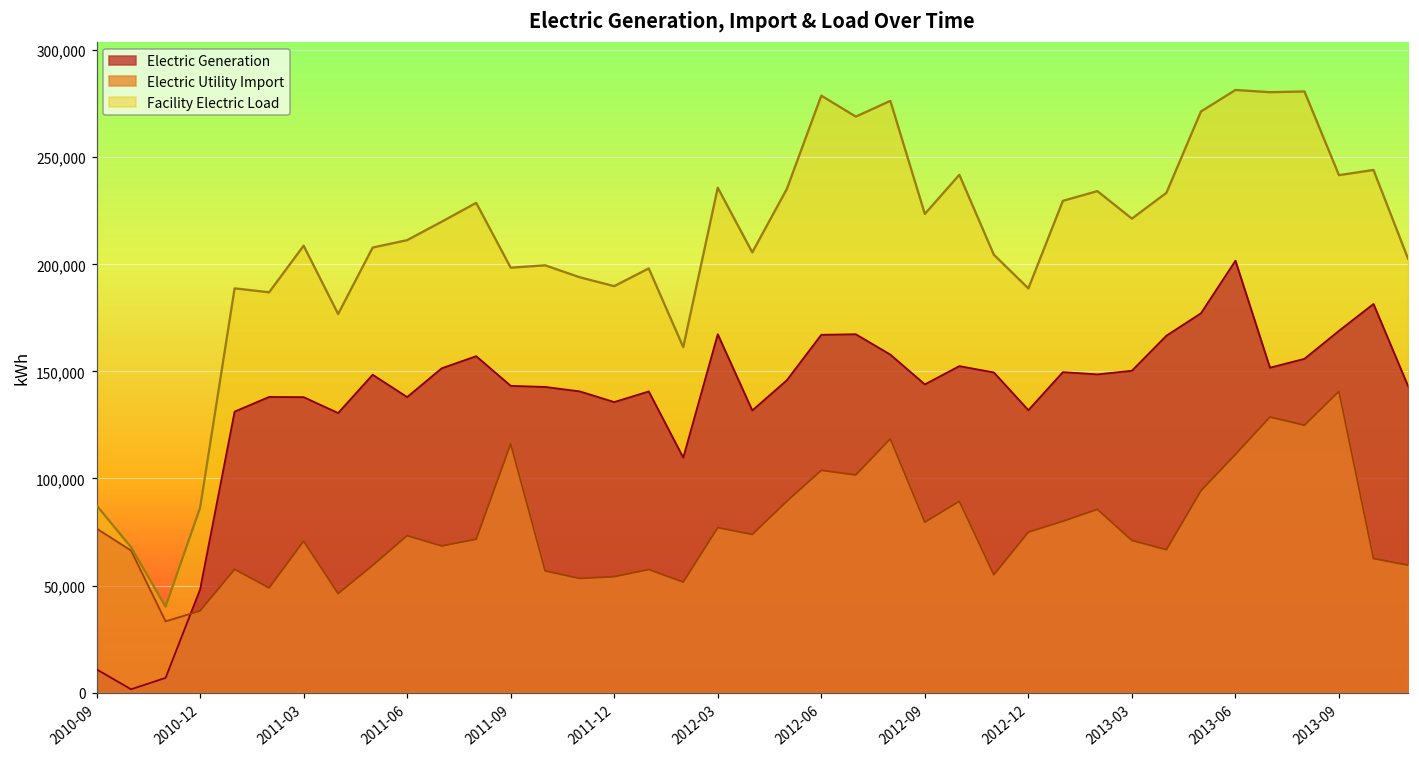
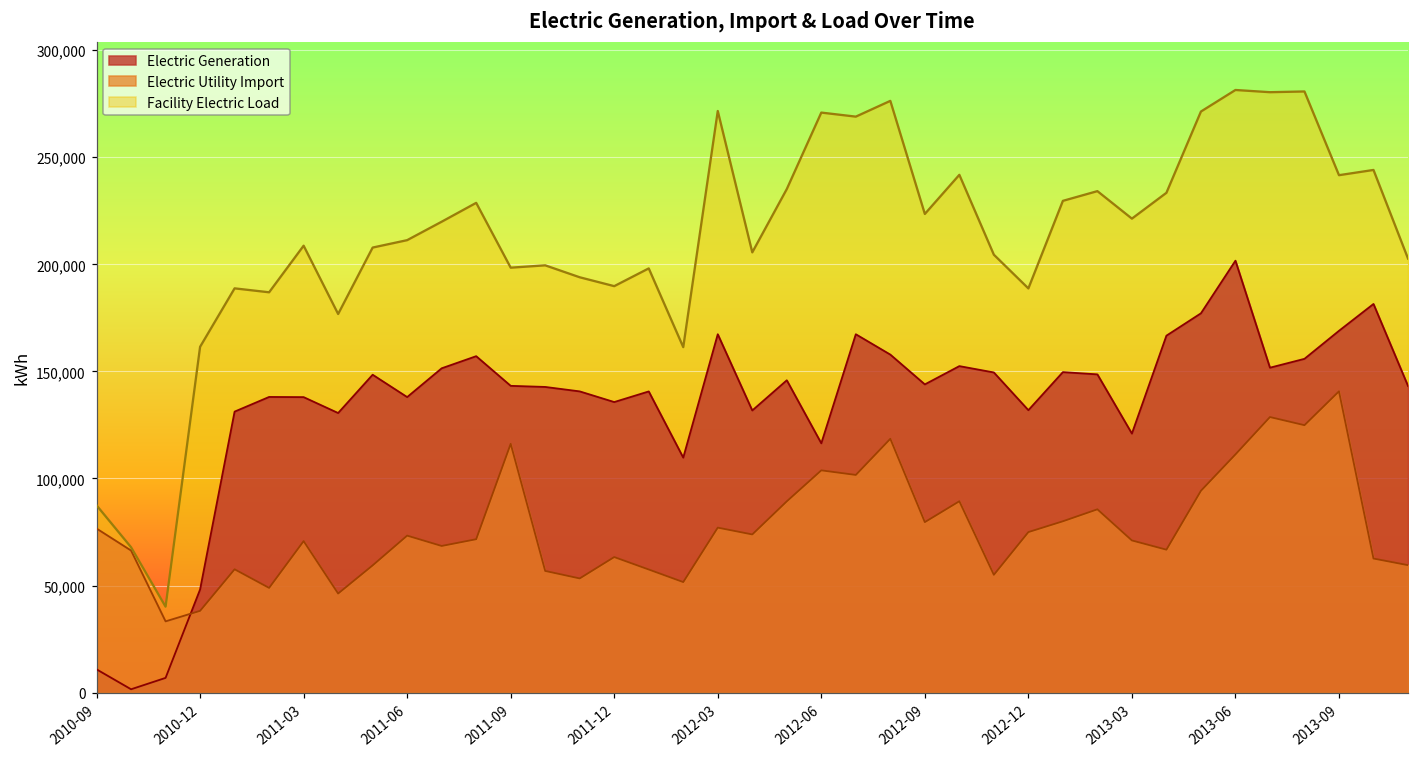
Facility Electric Load, 2010-12: 86,000 -> 161,000
Electric Utility Import, 2011-12: 54,000 -> 63,000
Facility Electric Load, 2012-03: 236,000 -> 272,000
Electric Generation, 2012-06: 167,000 -> 116,000
Facility Electric Load, 2012-06: 279,000 -> 271,000
Electric Generation, 2013-03: 150,000 -> 121,000
